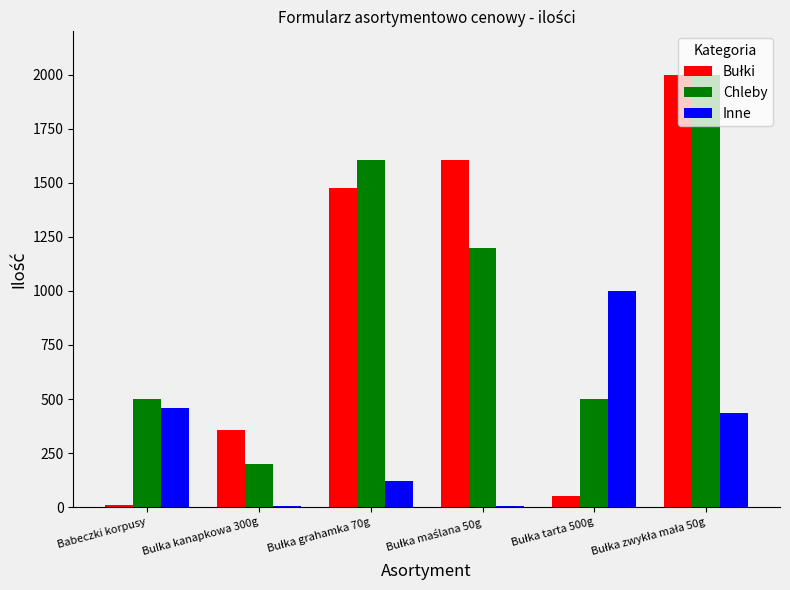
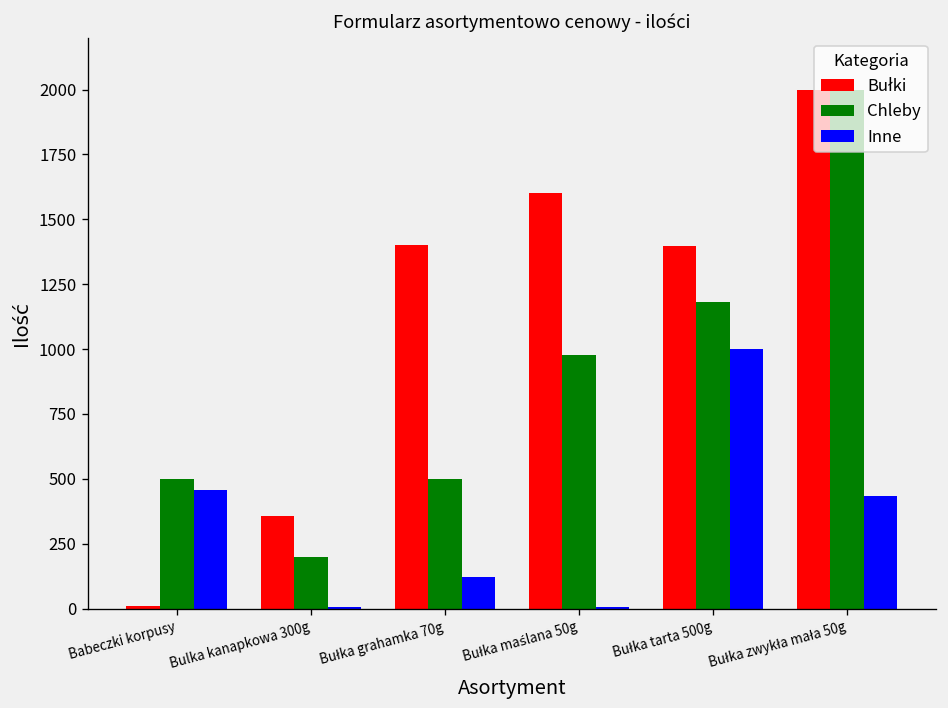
Bułki, Bułka grahamka 70g: 1480 -> 1400
Chleby, Bułka grahamka 70g: 1600 -> 500
Chleby, Bułka maślana 50g: 1200 -> 980
Bułki, Bułka tarta 500g: 50 -> 1400
Chleby, Bułka tarta 500g: 500 -> 1180
